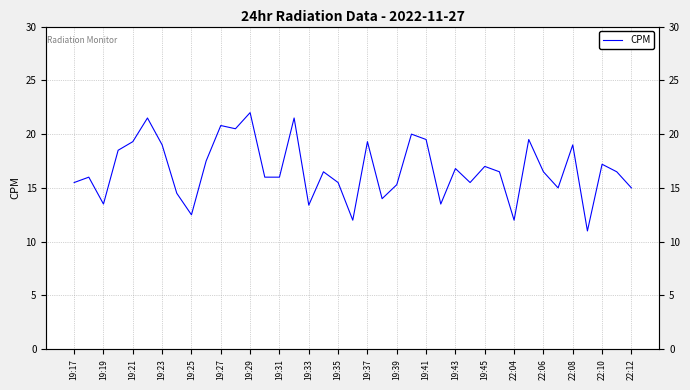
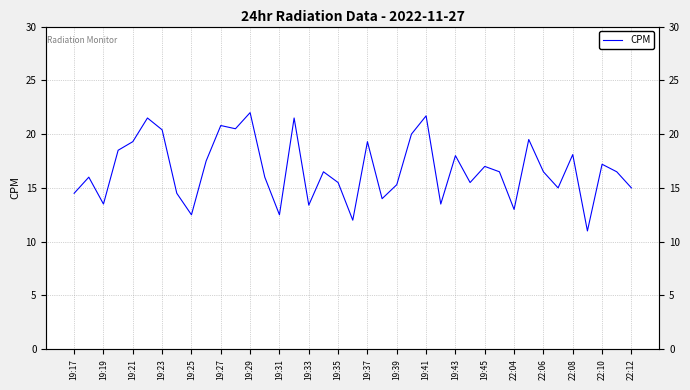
19:17: 15.5 -> 14.5
19:23: 19.0 -> 20.4
19:31: 16.0 -> 12.5
19:41: 19.5 -> 21.7
19:43: 16.8 -> 18.0
22:04: 12 -> 13
22:08: 19.0 -> 18.1
